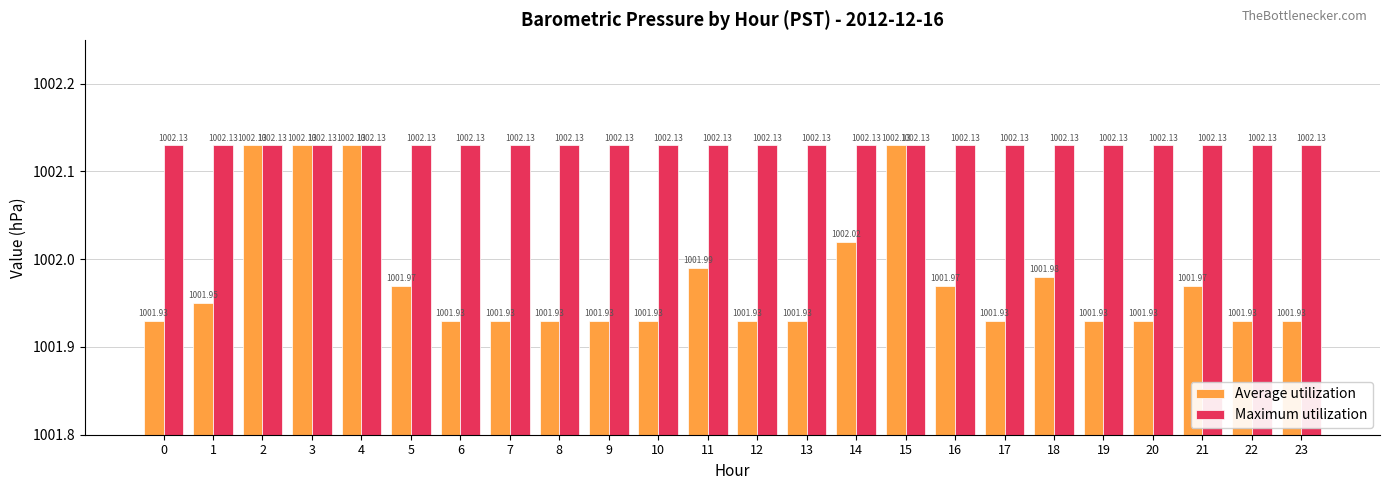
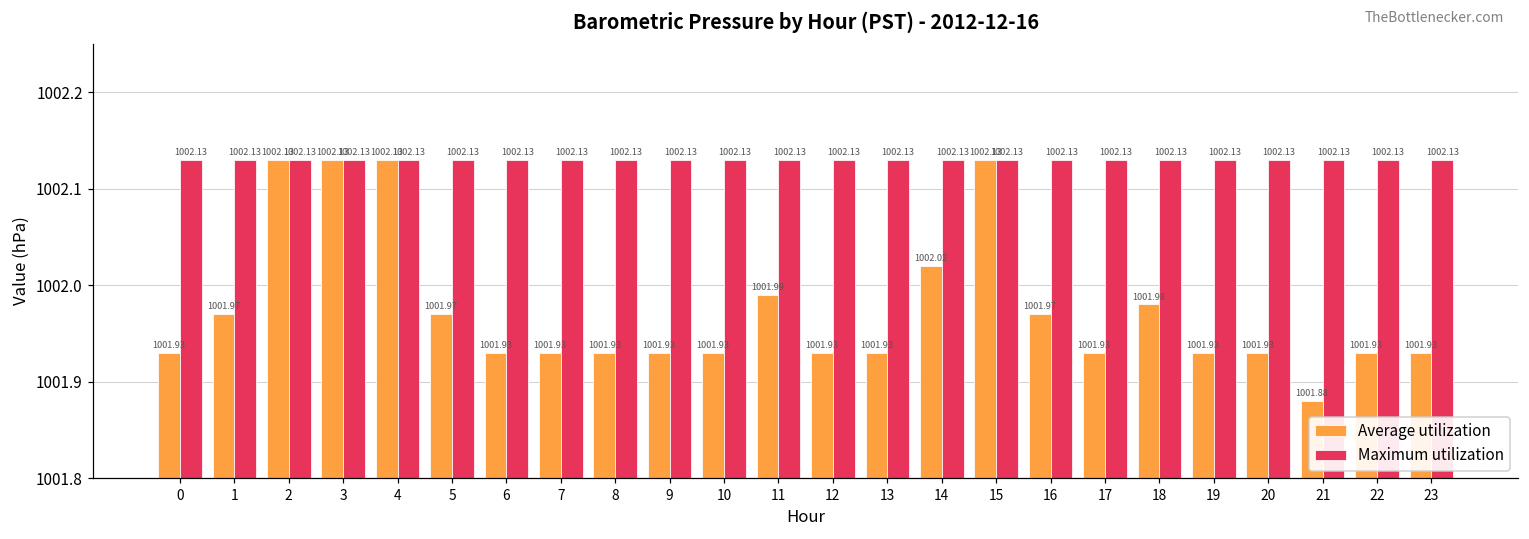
Average utilization, 1: 1001.95 -> 1001.97
Average utilization, 21: 1001.97 -> 1001.88
